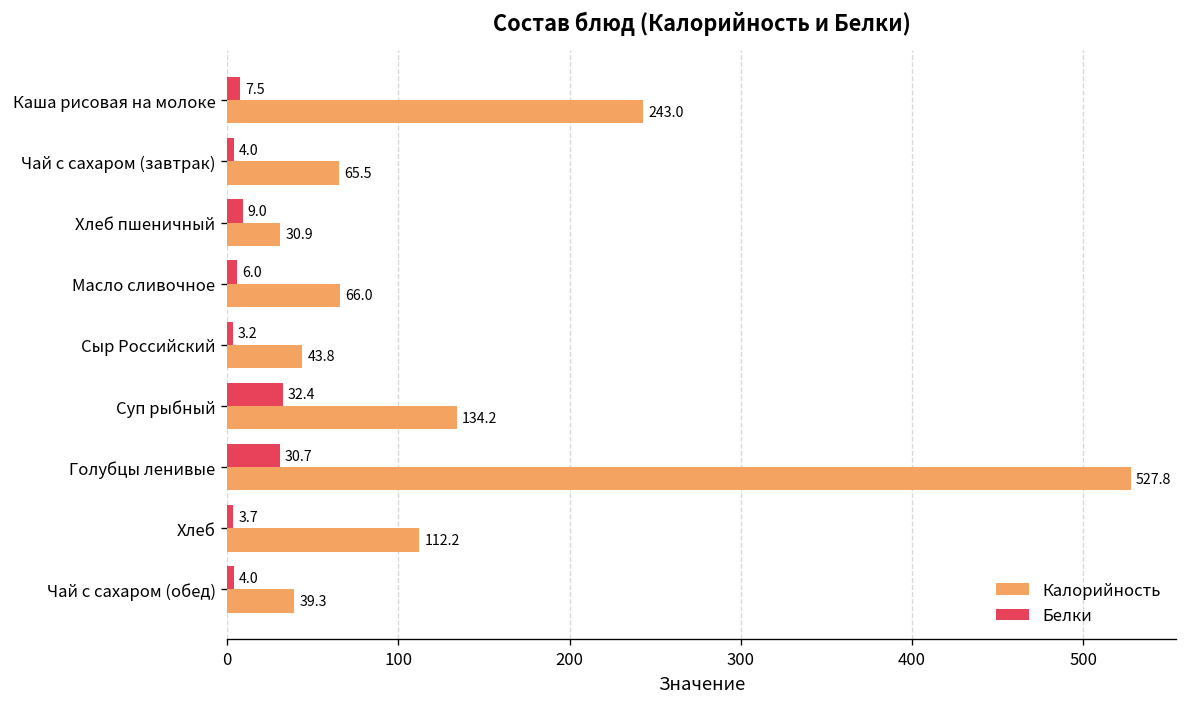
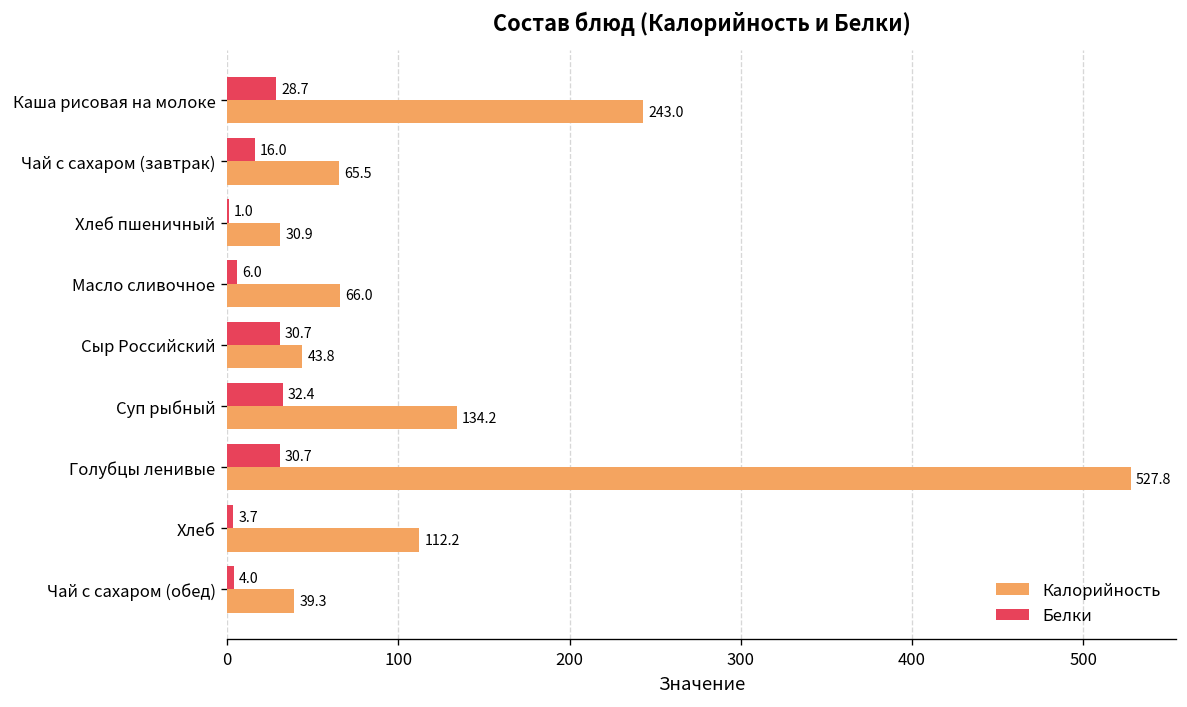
Белки, Каша рисовая на молоке: 7.5 -> 28.7
Белки, Чай с сахаром (завтрак): 4.0 -> 16.0
Белки, Хлеб пшеничный: 9.0 -> 1.0
Белки, Сыр Российский: 3.2 -> 30.7
